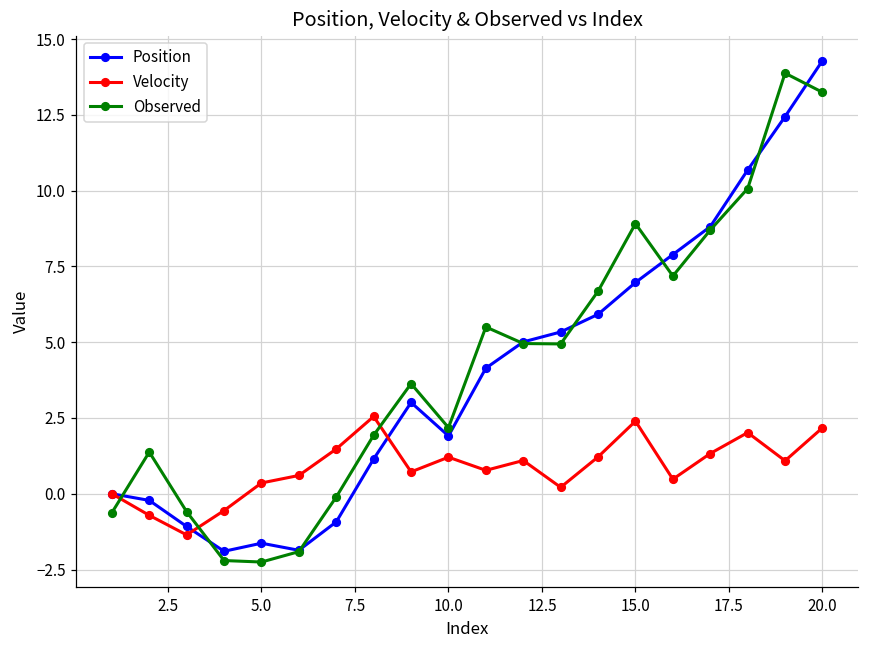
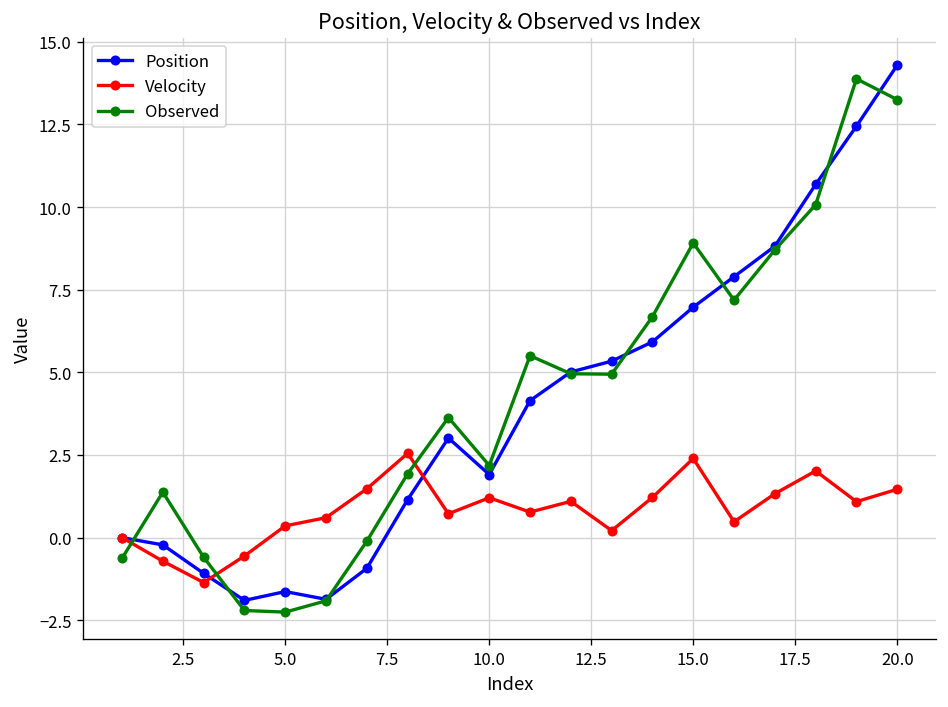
Velocity, 20.0: 2.2 -> 1.5
